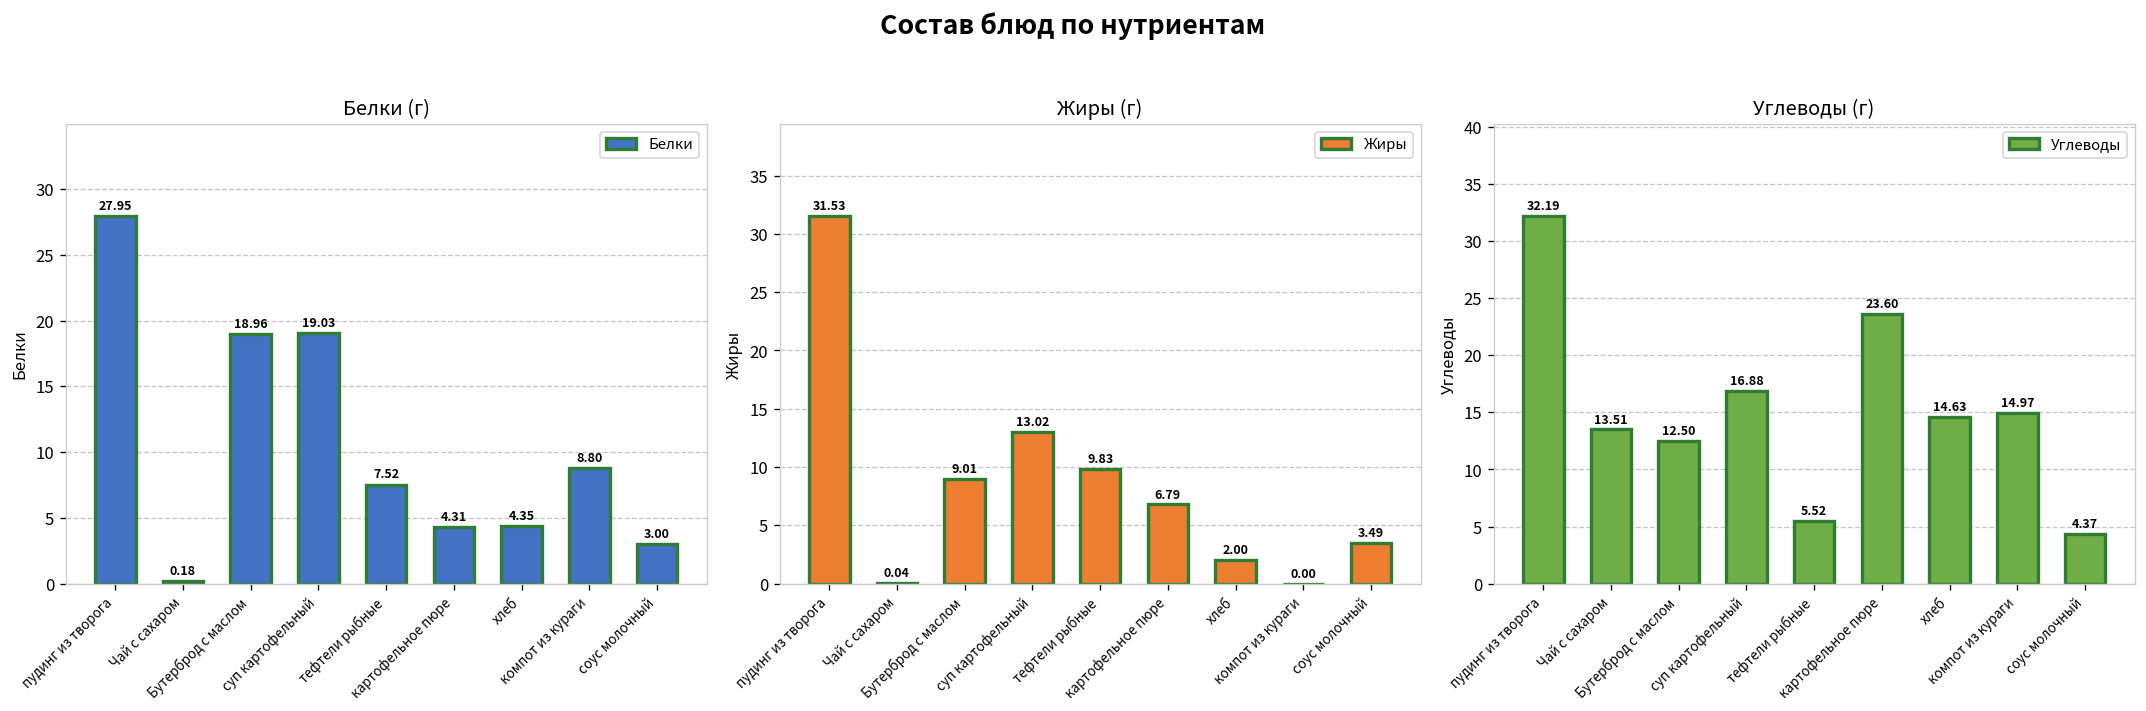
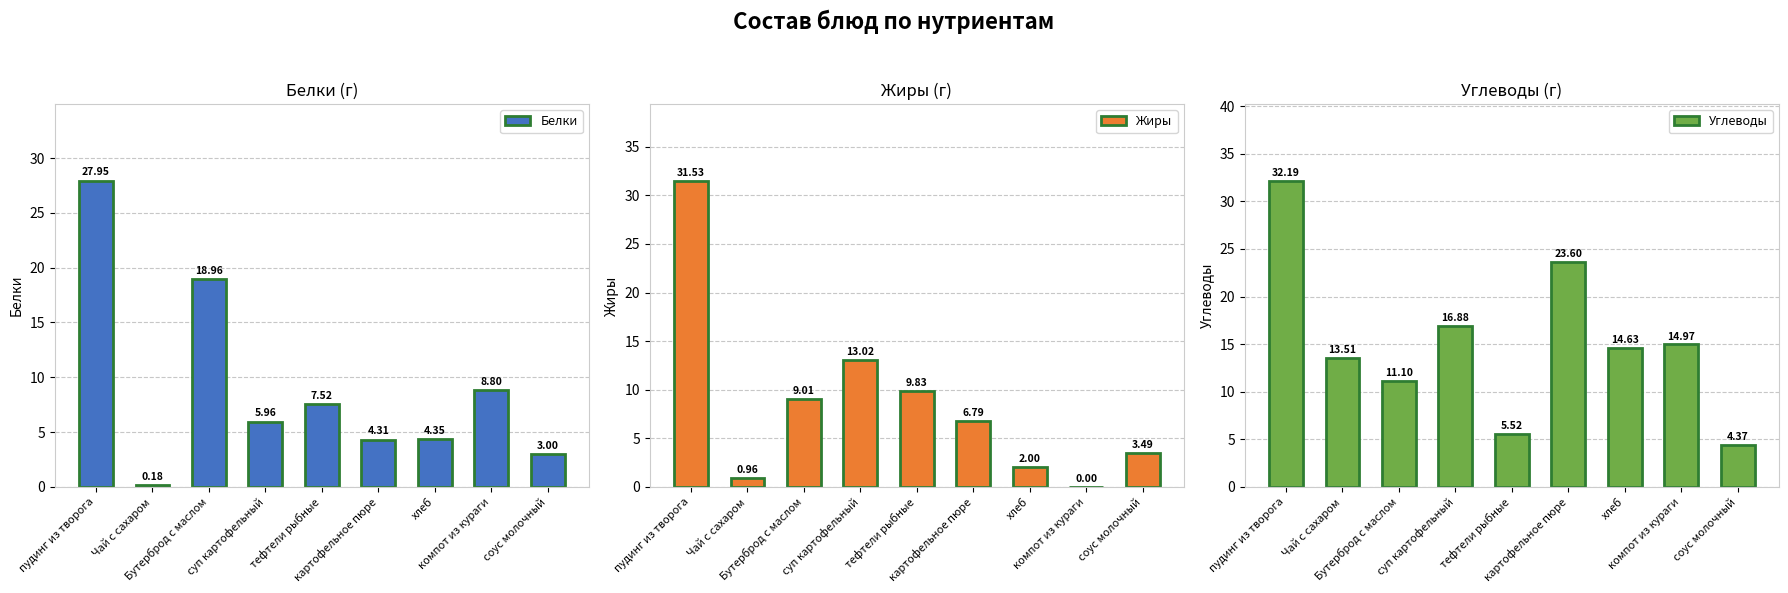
Белки (г), суп картофельный: 19.03 -> 5.96
Жиры (г), Чай с сахаром: 0.04 -> 0.96
Углеводы (г), Бутерброд с маслом: 12.50 -> 11.10
